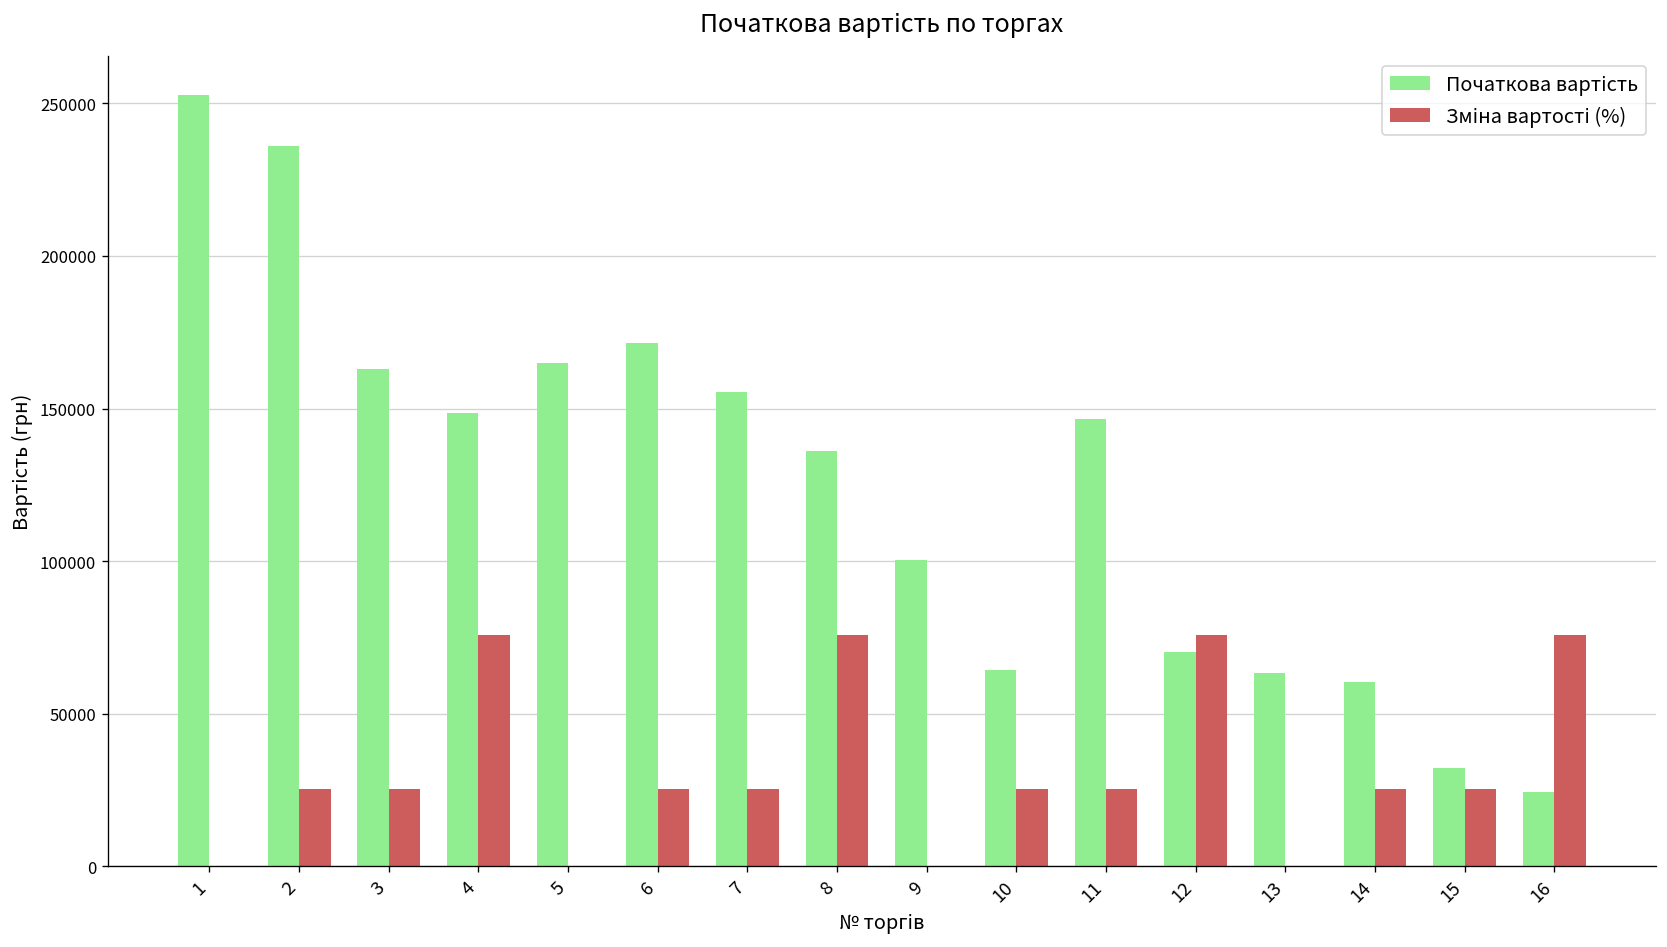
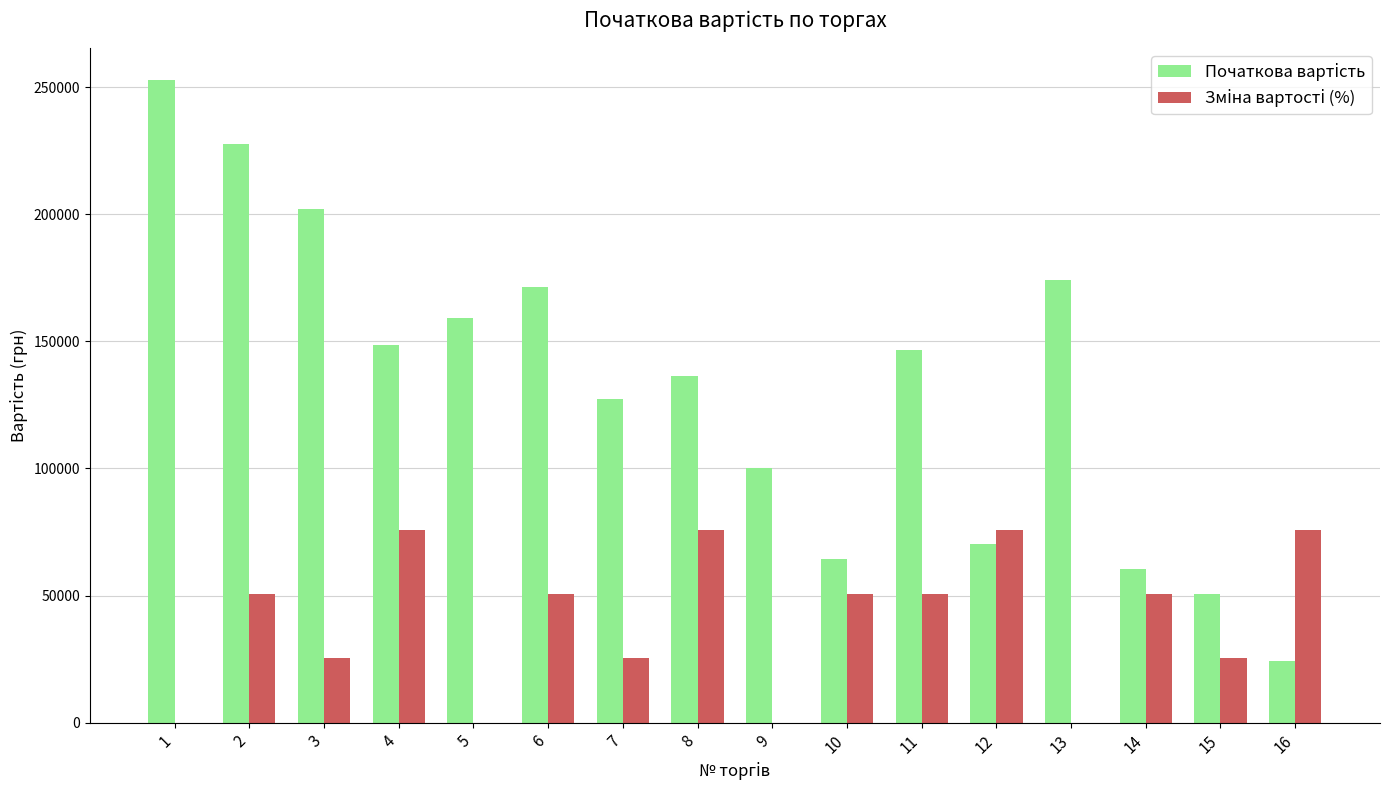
Початкова вартість, 2: 236000 -> 228000
Зміна вартості (%), 2: 25000 -> 51000
Початкова вартість, 3: 163000 -> 202000
Початкова вартість, 5: 165000 -> 159000
Зміна вартості (%), 6: 25000 -> 51000
Початкова вартість, 7: 155000 -> 127000
Зміна вартості (%), 10: 25000 -> 51000
Зміна вартості (%), 11: 25000 -> 51000
Початкова вартість, 13: 63000 -> 174000
Зміна вартості (%), 14: 25000 -> 51000
Початкова вартість, 15: 32000 -> 51000
